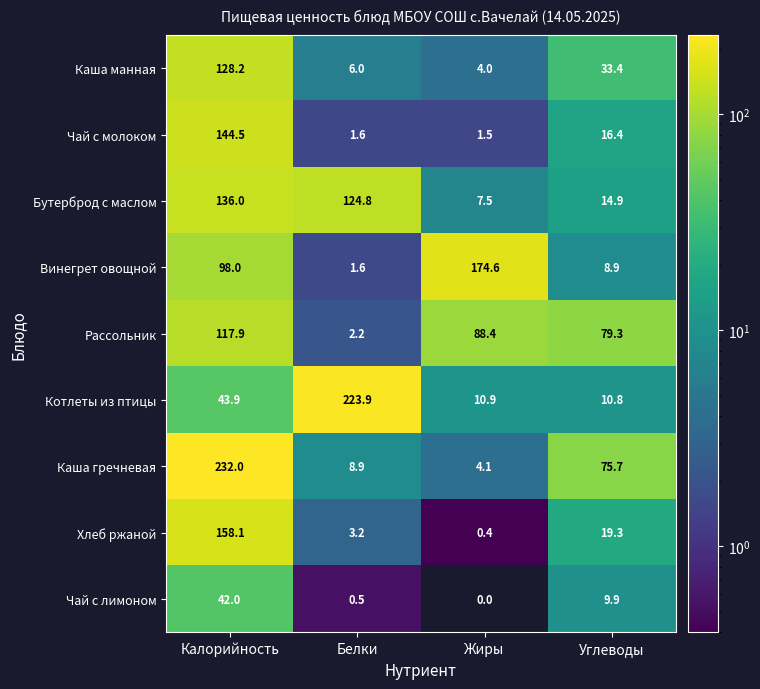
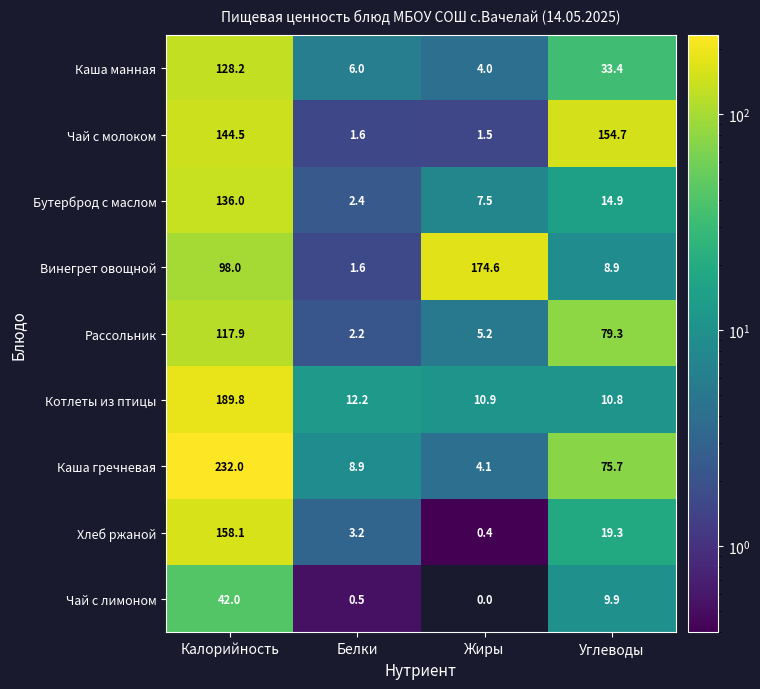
Чай с молоком, Углеводы: 16.4 -> 154.7
Бутерброд с маслом, Белки: 124.8 -> 2.4
Рассольник, Жиры: 88.4 -> 5.2
Котлеты из птицы, Калорийность: 43.9 -> 189.8
Котлеты из птицы, Белки: 223.9 -> 12.2
